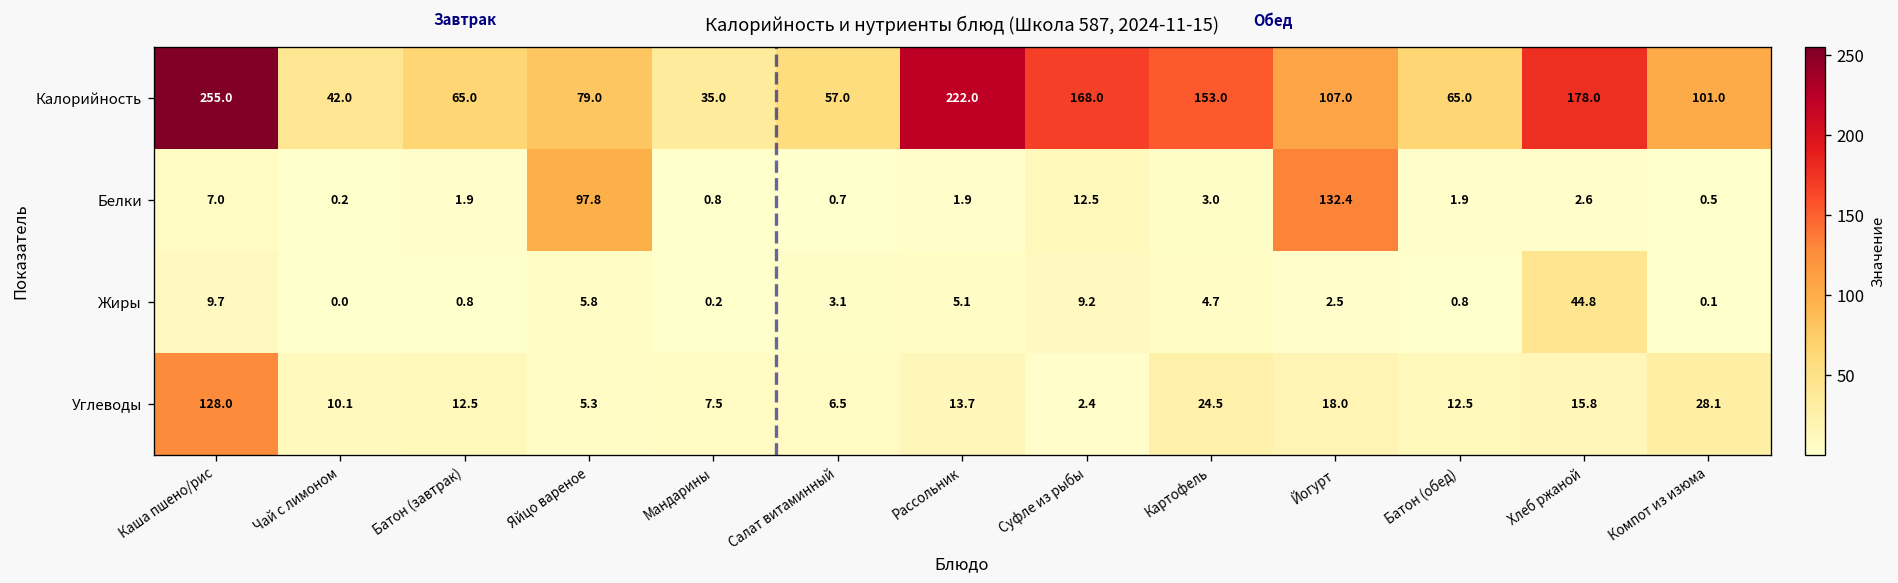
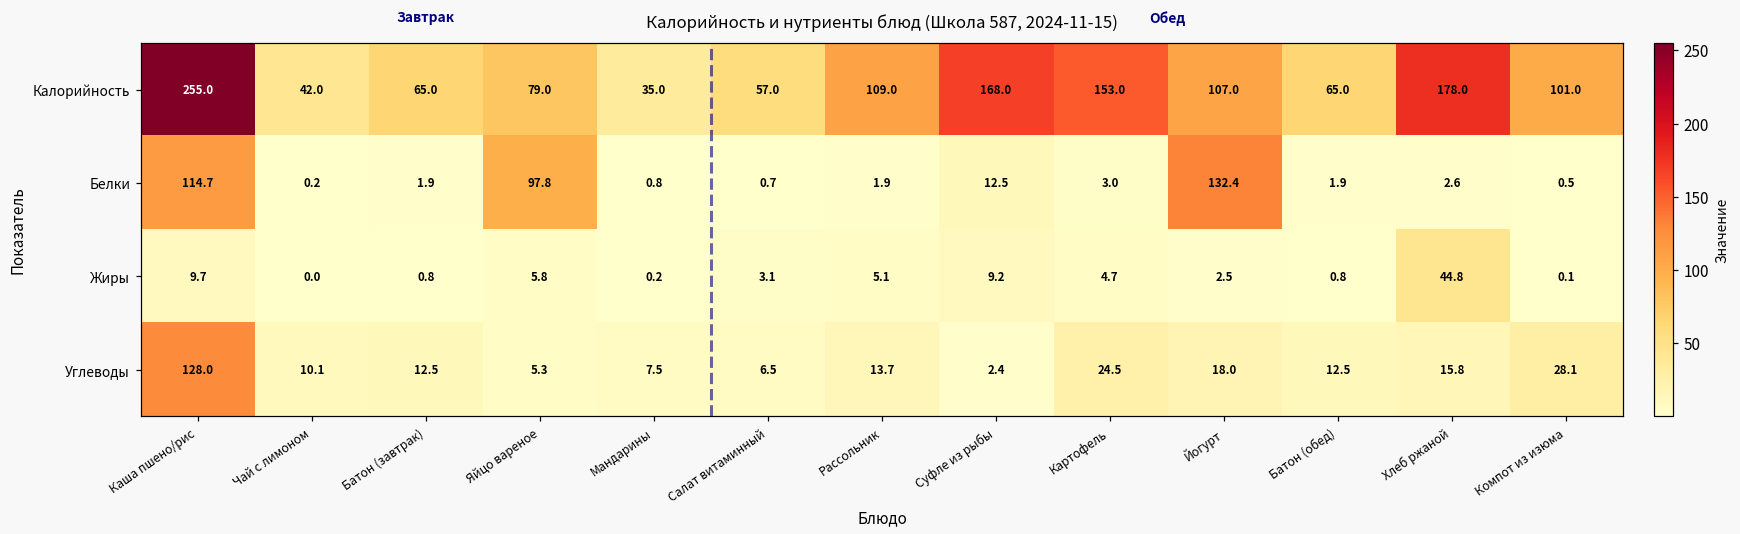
Калорийность, Рассольник: 222.0 -> 109.0
Белки, Каша пшено/рис: 7.0 -> 114.7
